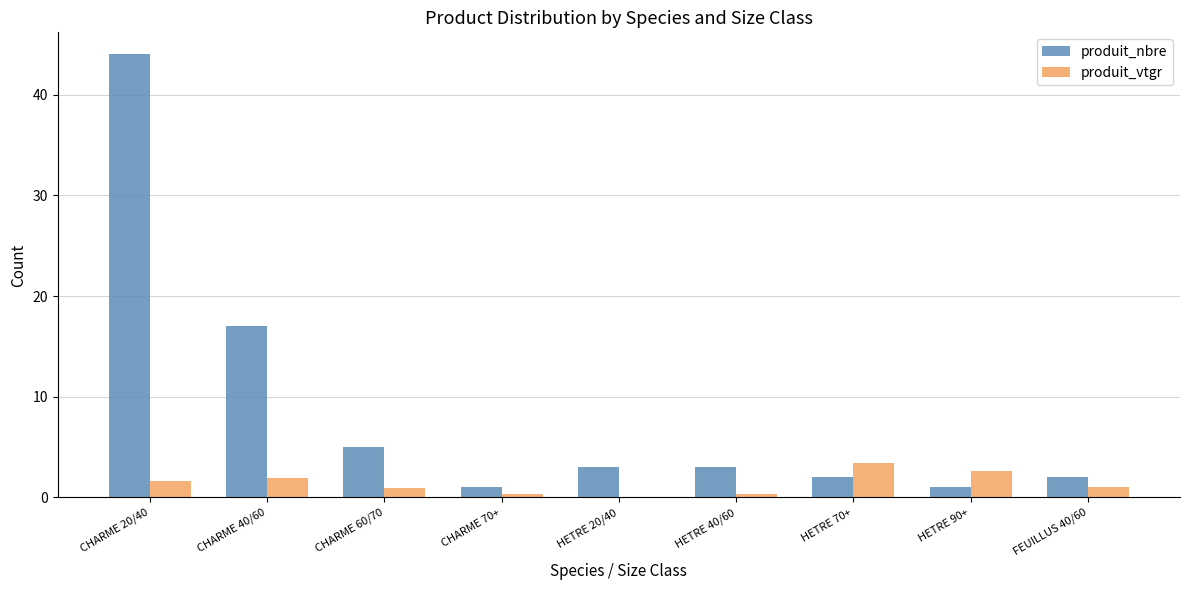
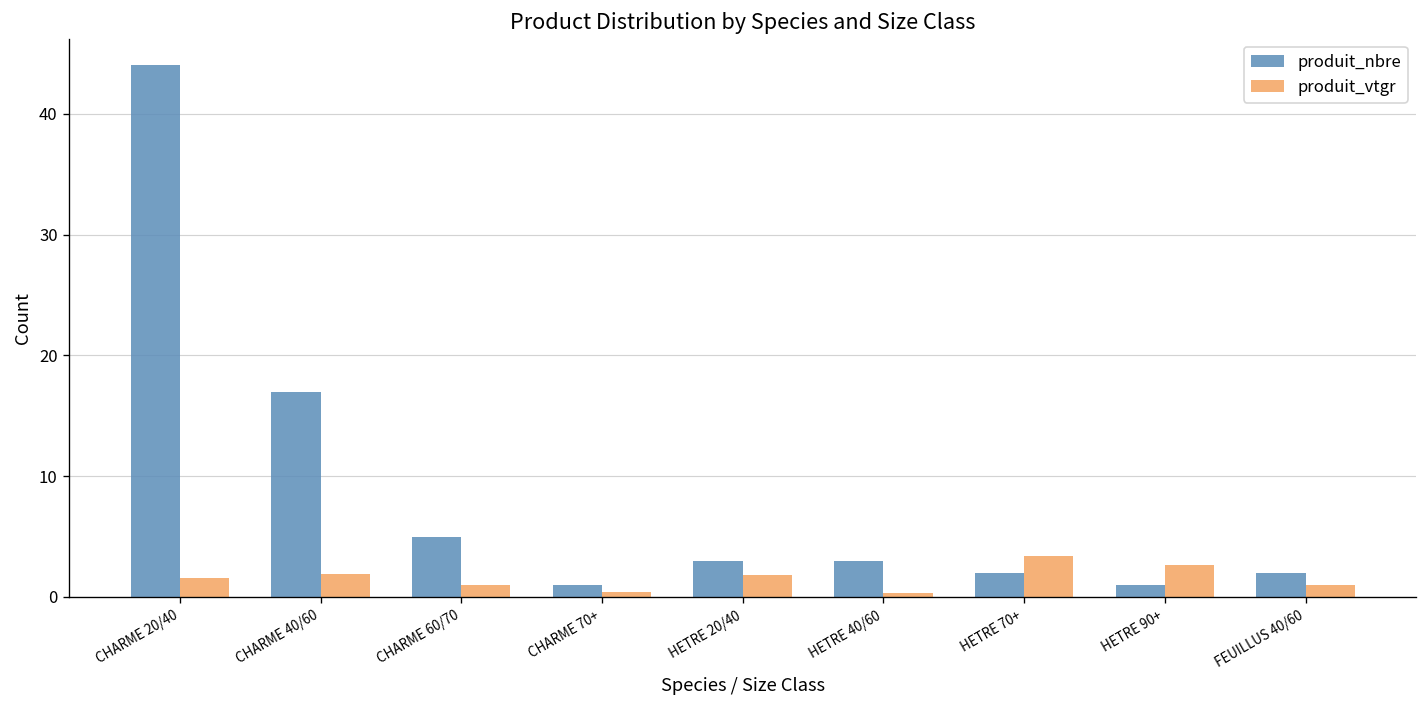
produit_vtgr, HETRE 20/40: 0.1 -> 1.8
